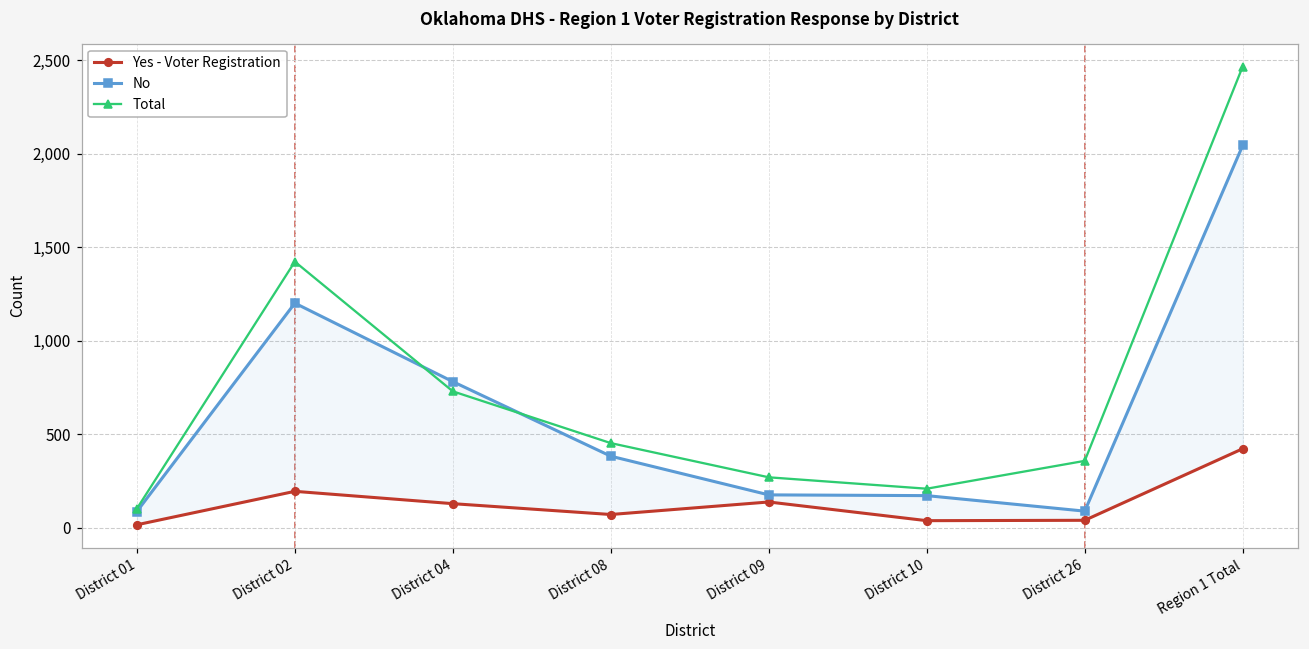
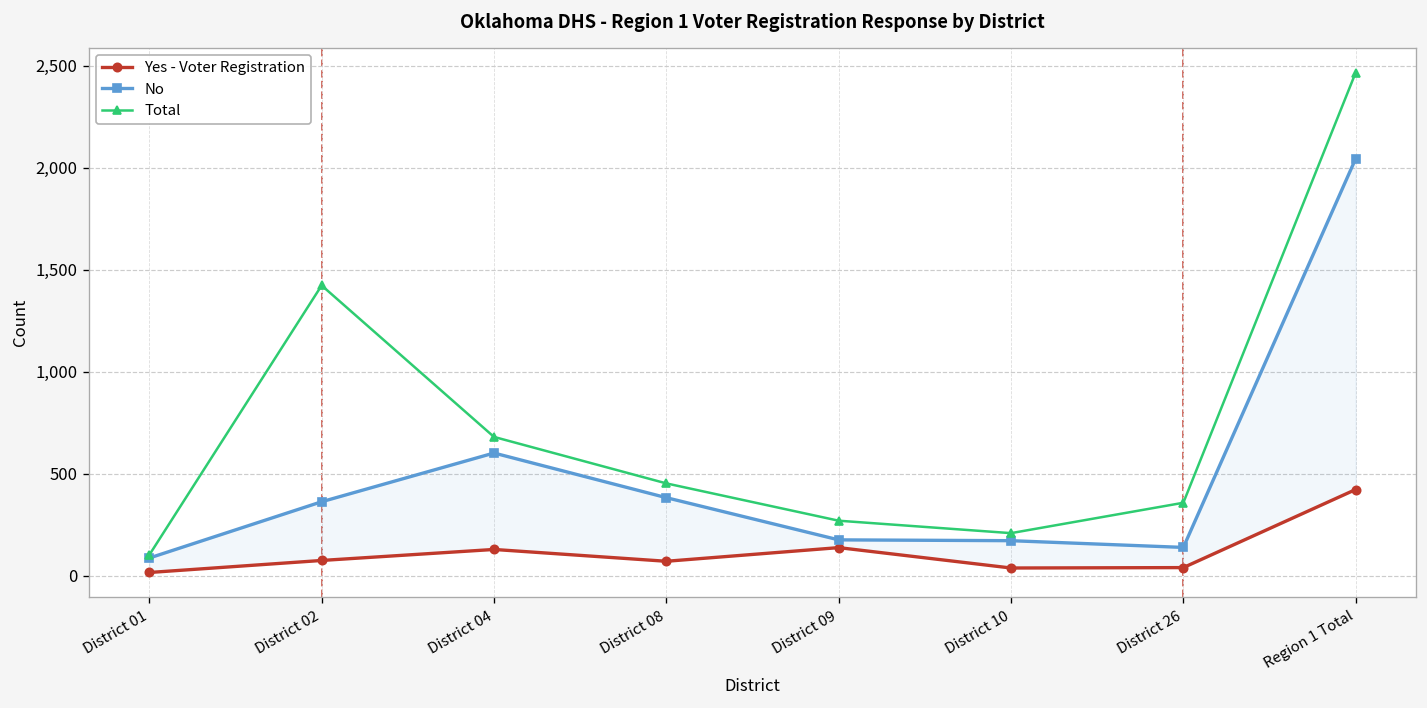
Yes - Voter Registration, District 02: 190 -> 70
No, District 02: 1,200 -> 360
No, District 04: 780 -> 600
Total, District 04: 730 -> 680
No, District 26: 90 -> 140
